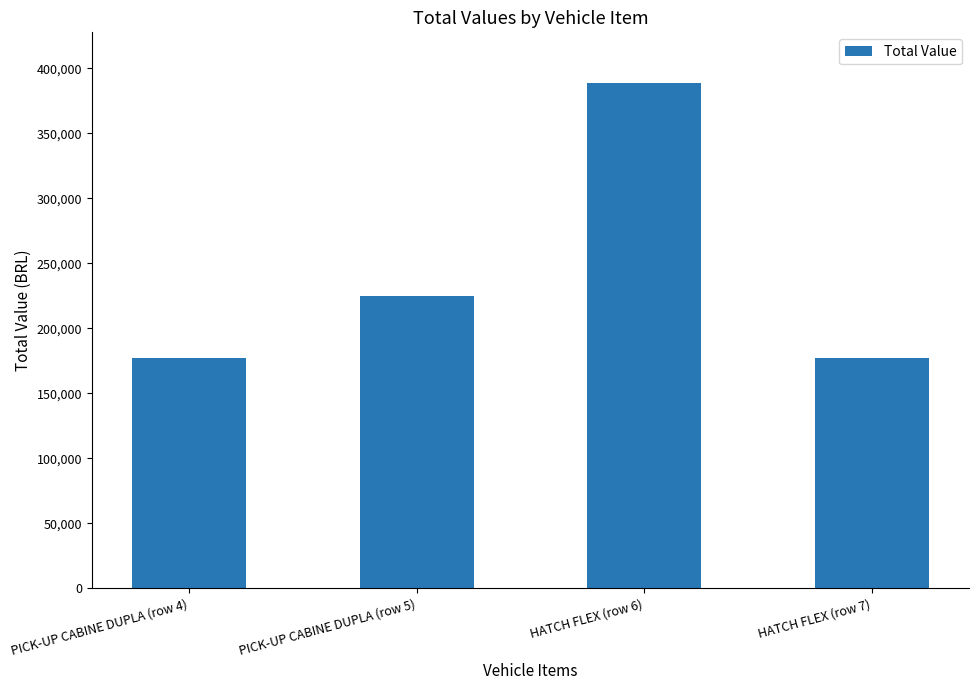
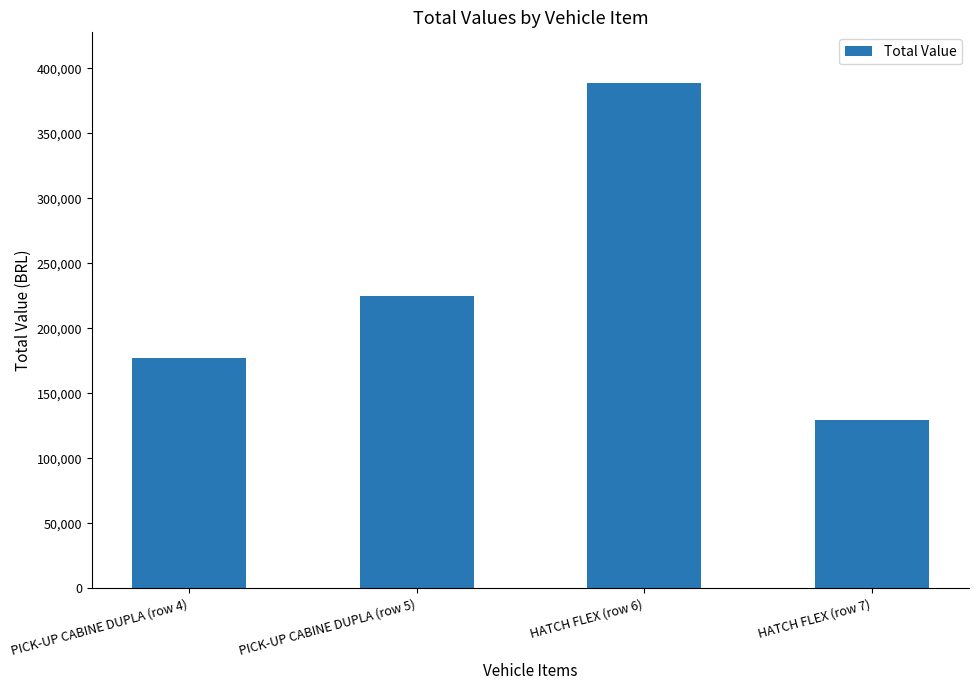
HATCH FLEX (row 7): 177,000 -> 130,000
